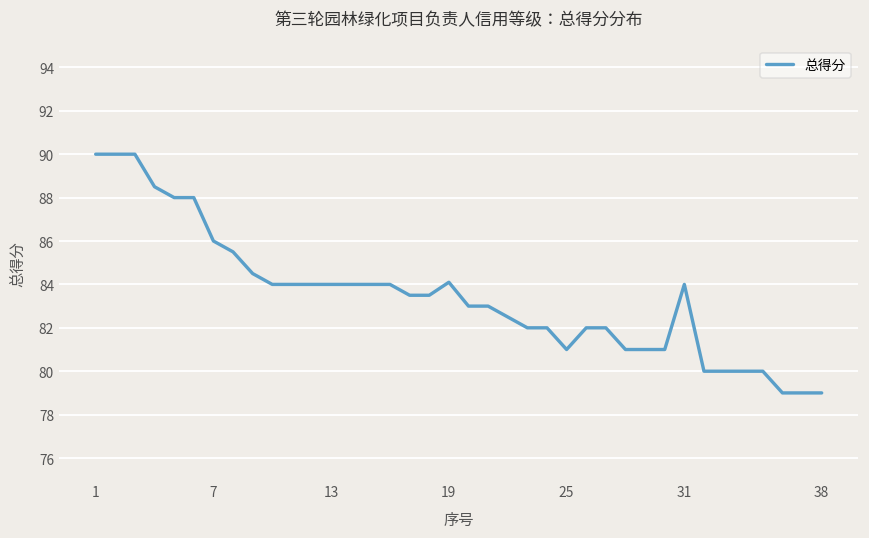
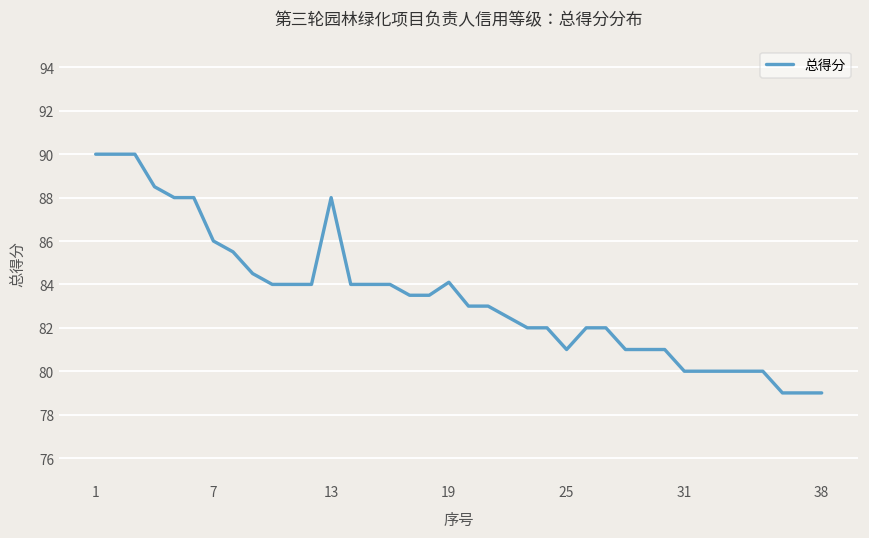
13: 84 -> 88
31: 84 -> 80
